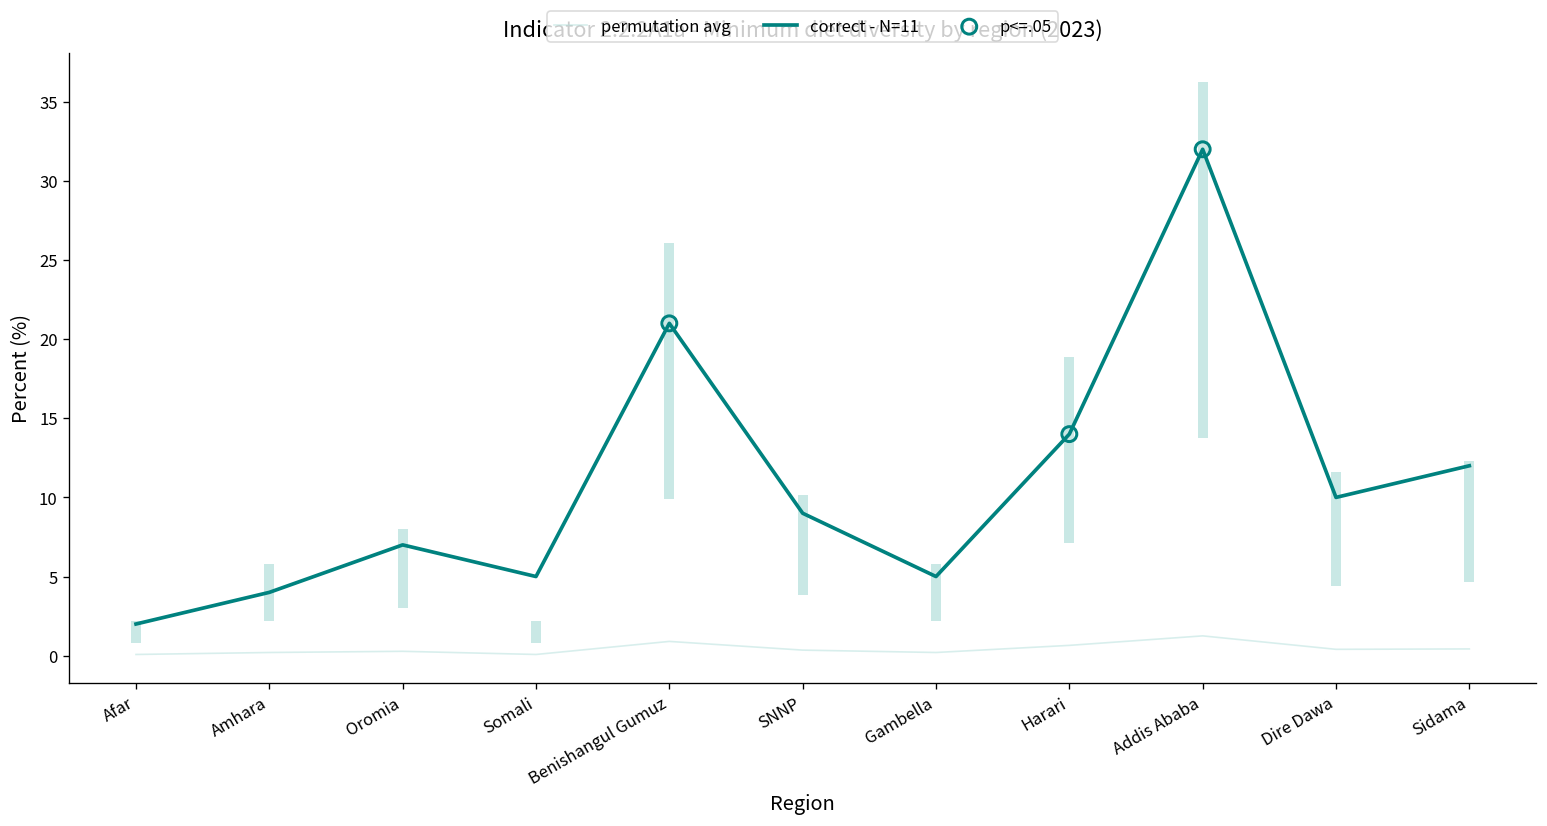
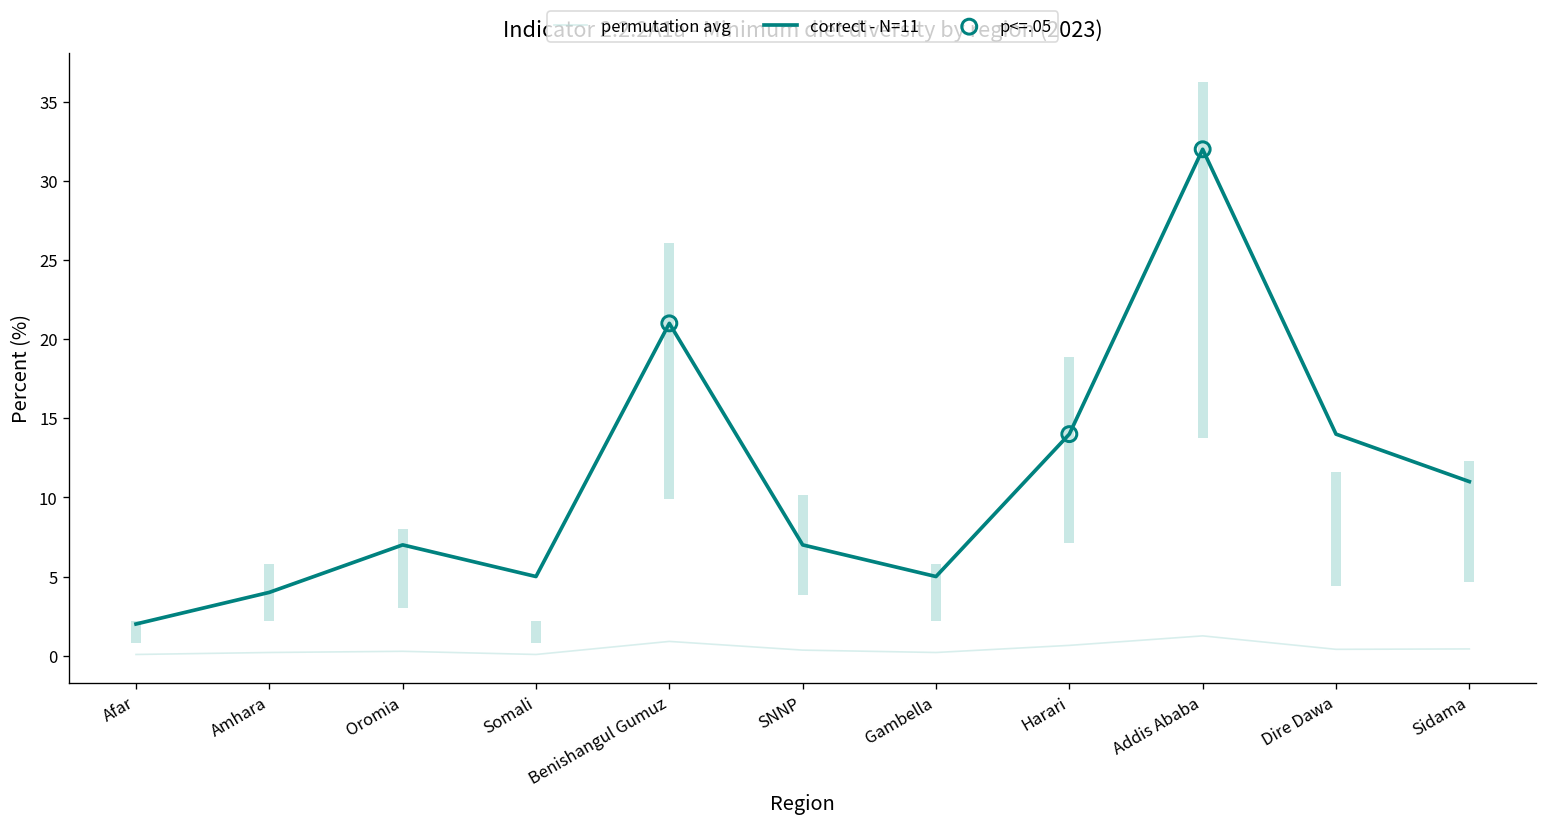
correct - N=11, SNNP: 9 -> 7
correct - N=11, Dire Dawa: 10 -> 14
correct - N=11, Sidama: 12 -> 11
